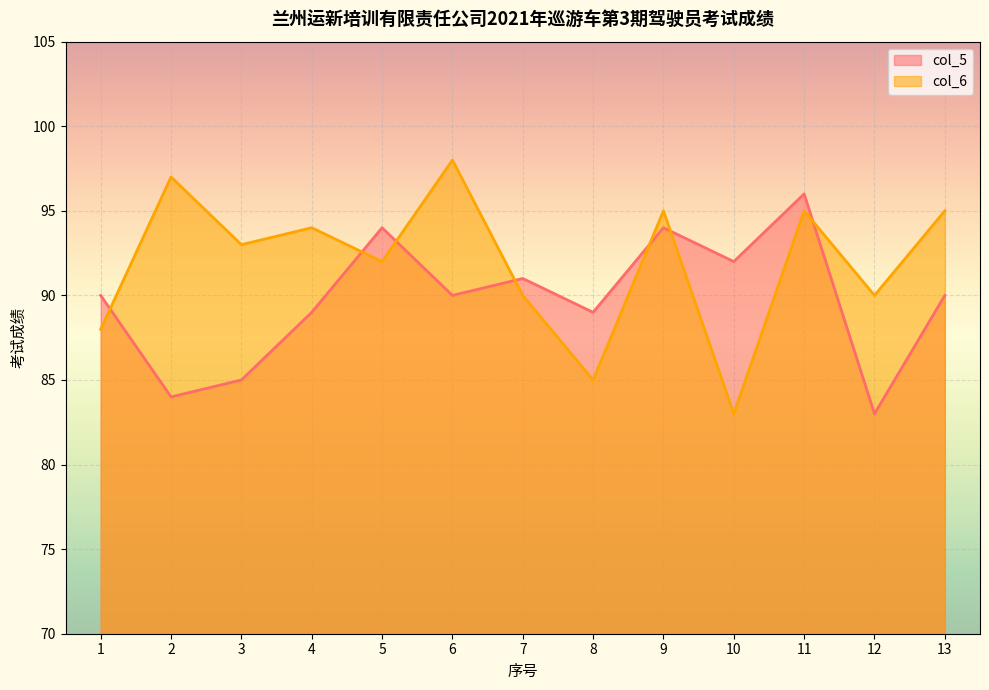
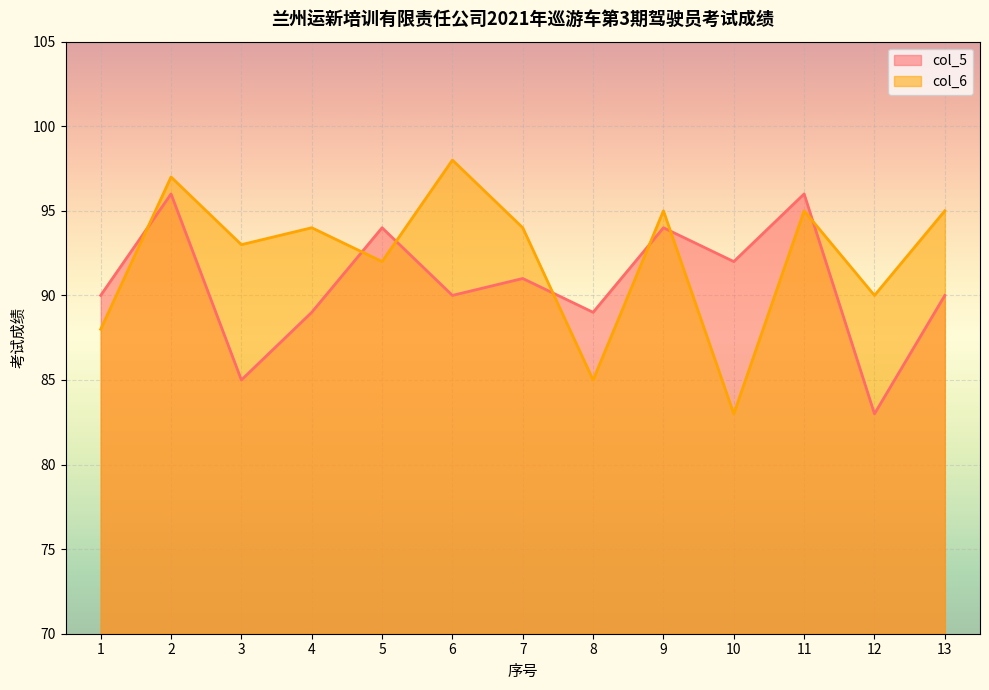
col_5, 2: 84 -> 96
col_6, 7: 90 -> 94
